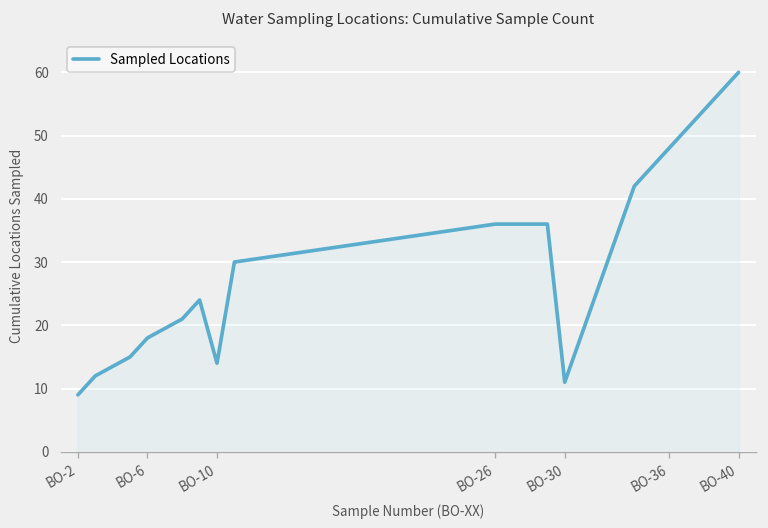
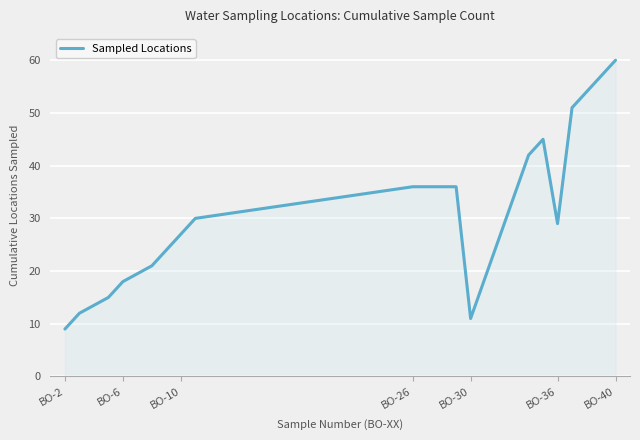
BO-10: 14 -> 27
BO-36: 48 -> 29
